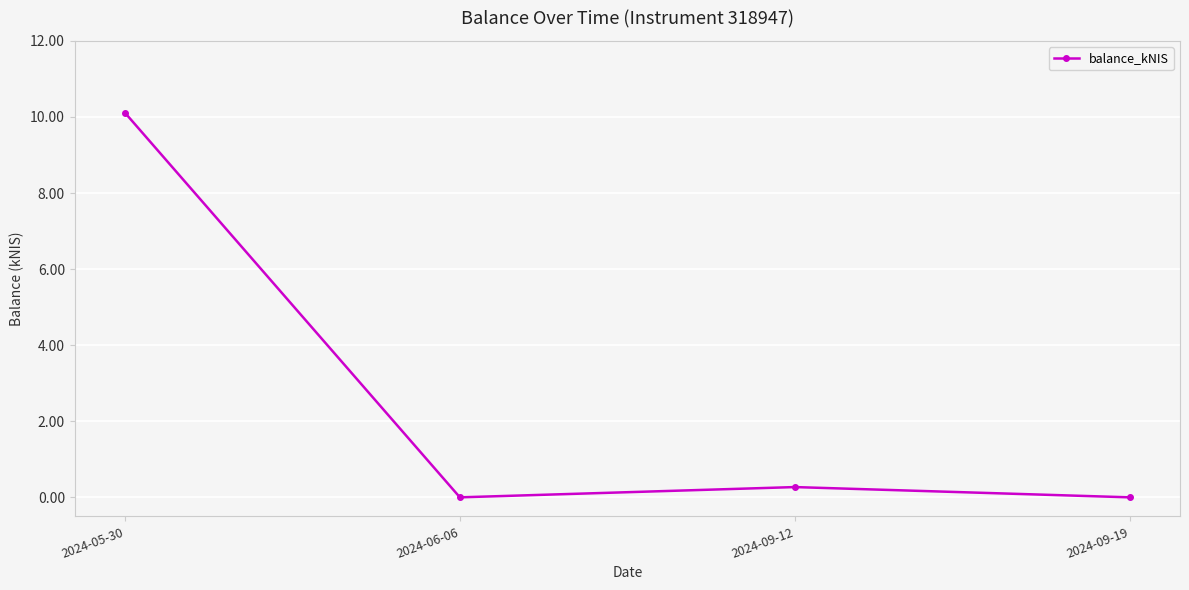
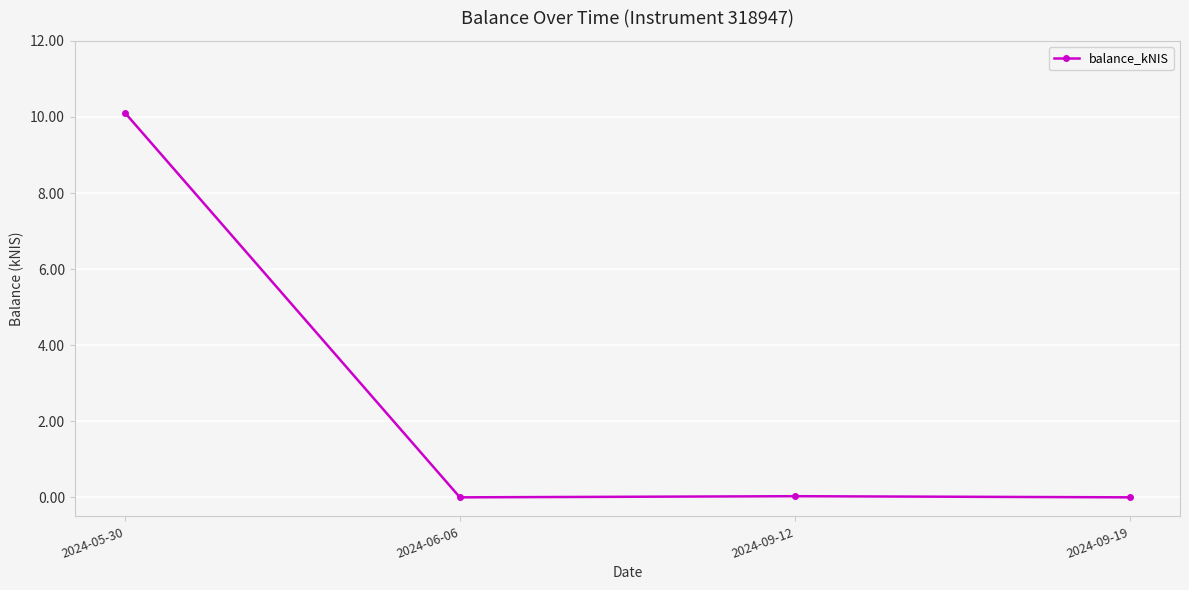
2024-09-12: 0.3 -> 0.0
